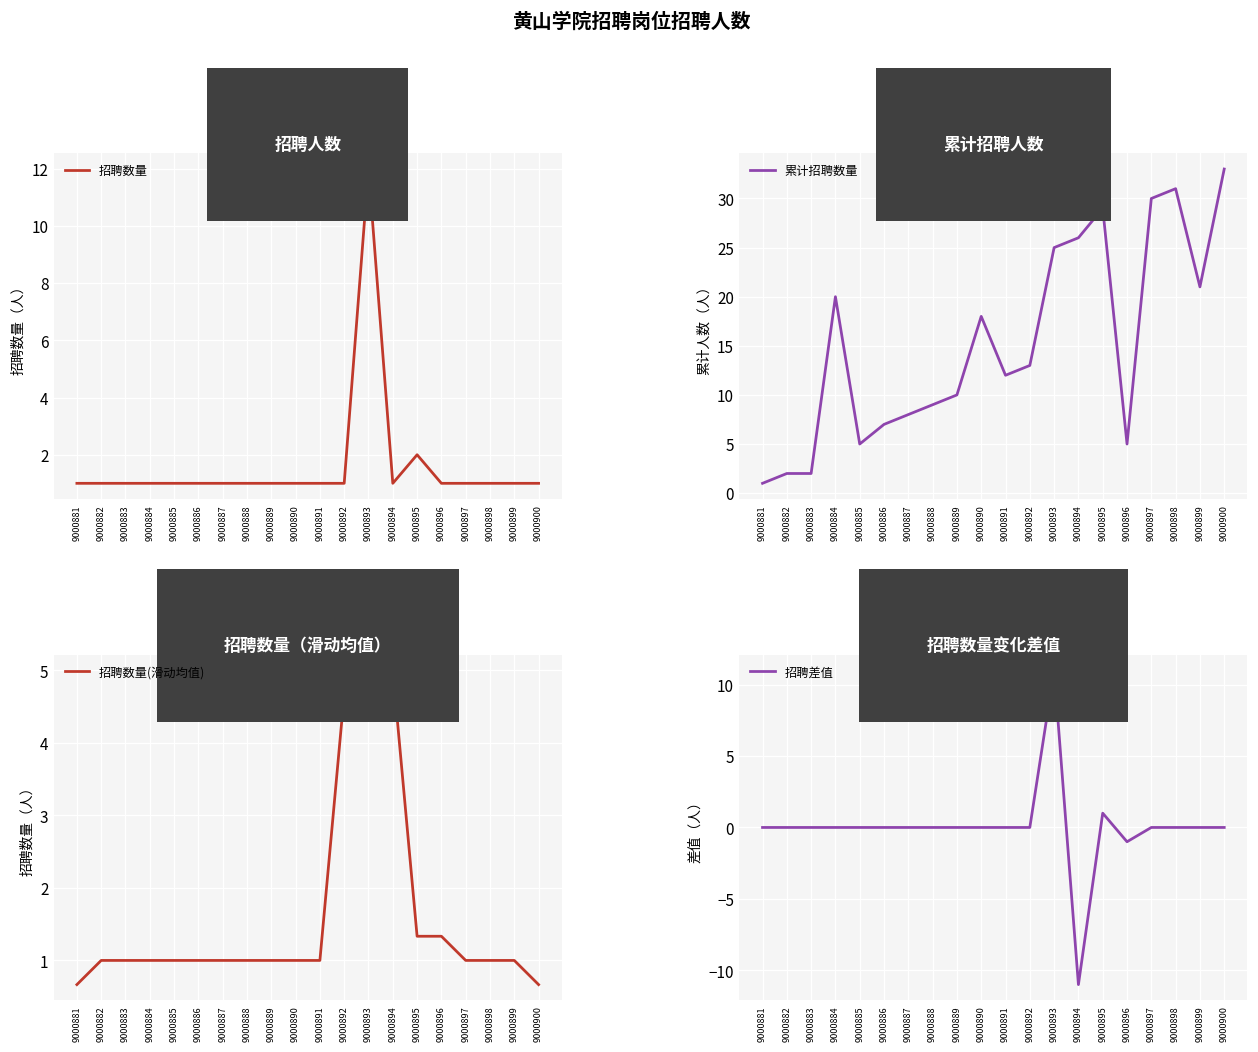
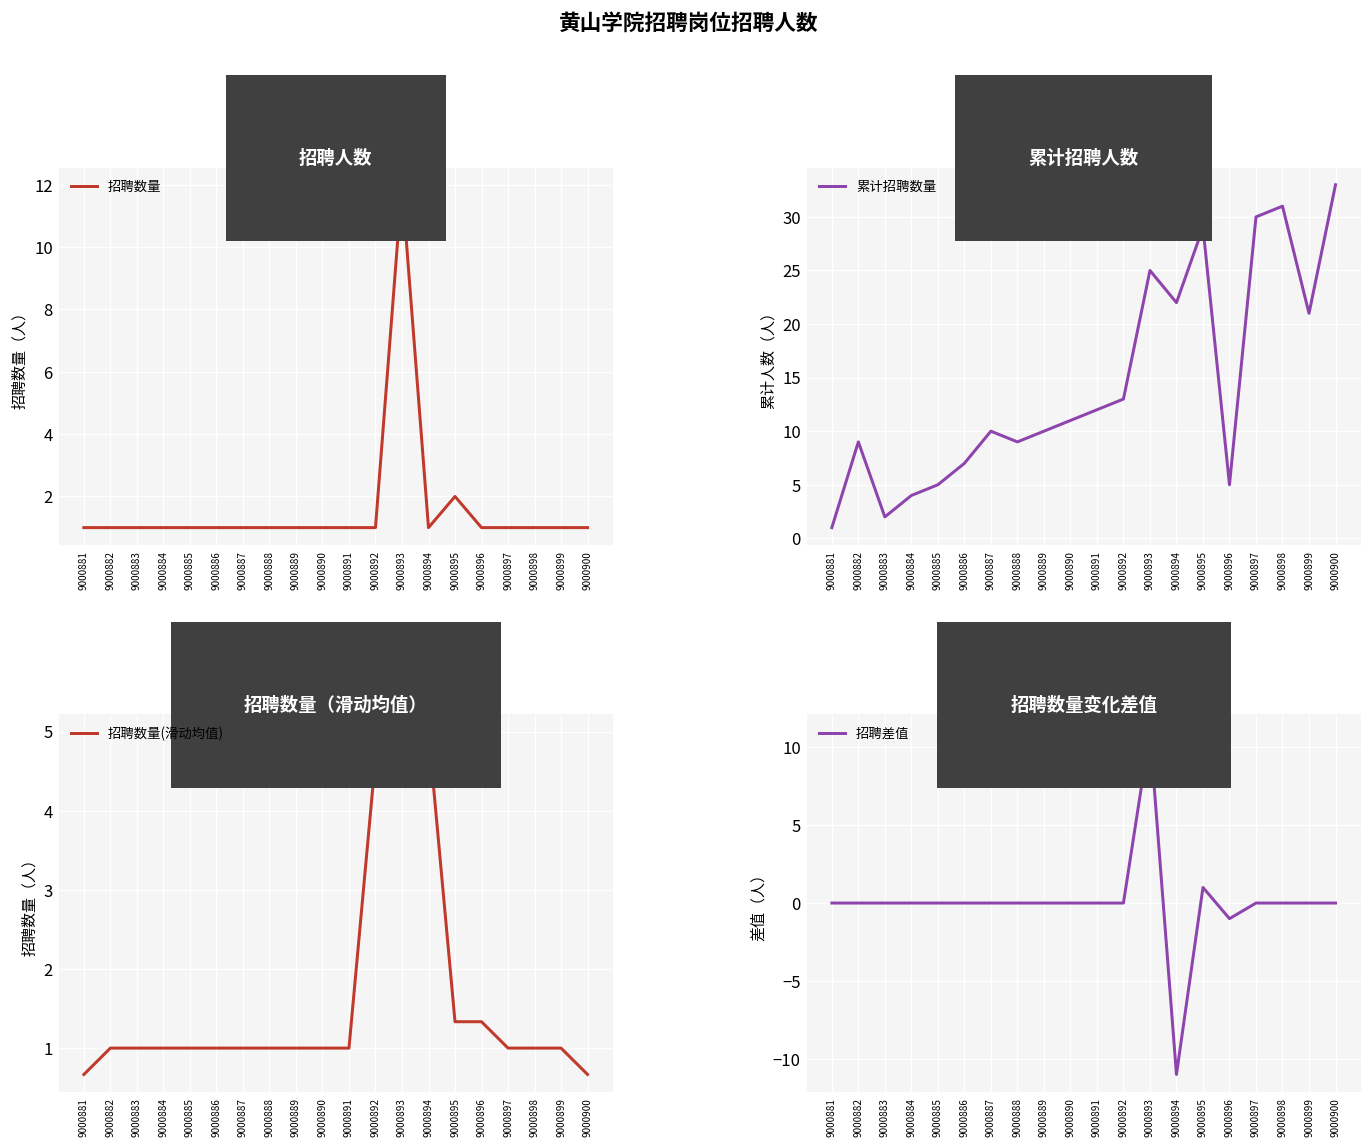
累计招聘人数, 9000882: 2 -> 9
累计招聘人数, 9000884: 20 -> 4
累计招聘人数, 9000887: 8 -> 10
累计招聘人数, 9000890: 18 -> 11
累计招聘人数, 9000894: 26 -> 22
